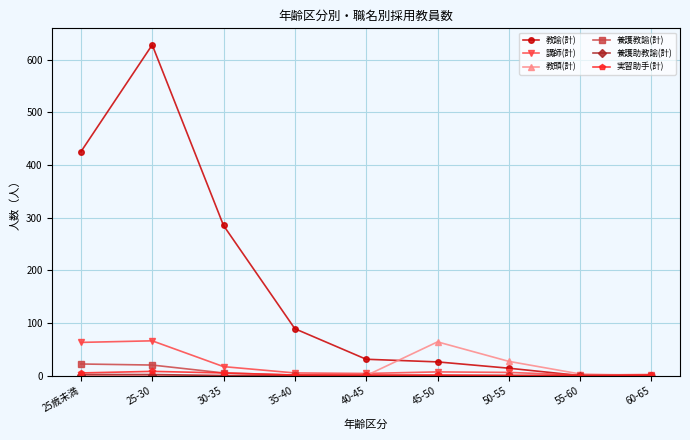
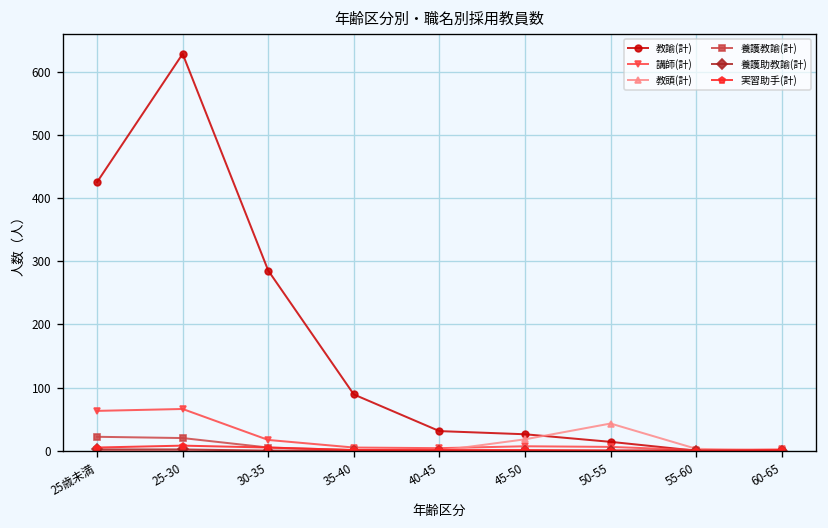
教頭(計), 45-50: 60 -> 20
教頭(計), 50-55: 30 -> 40
